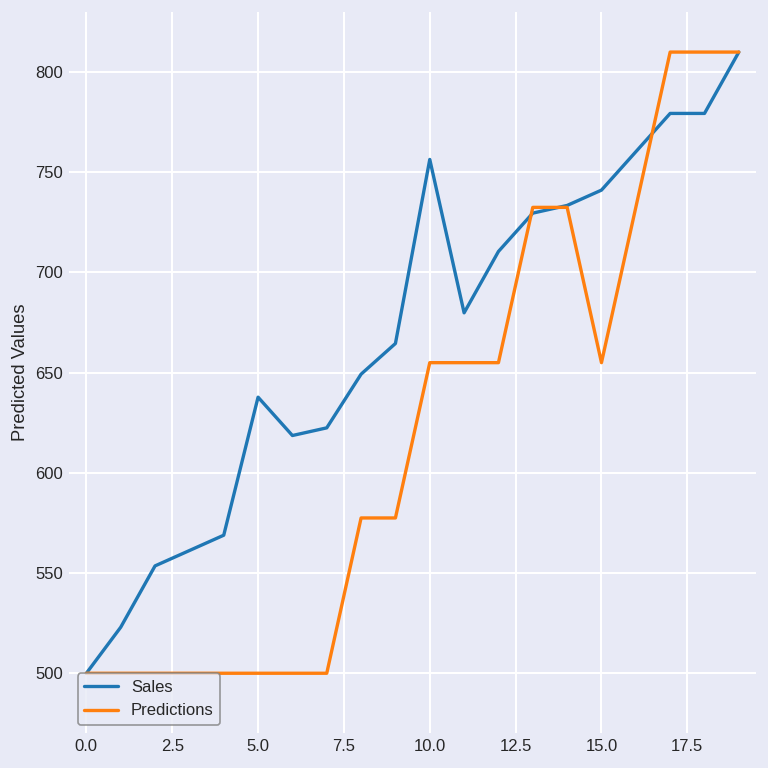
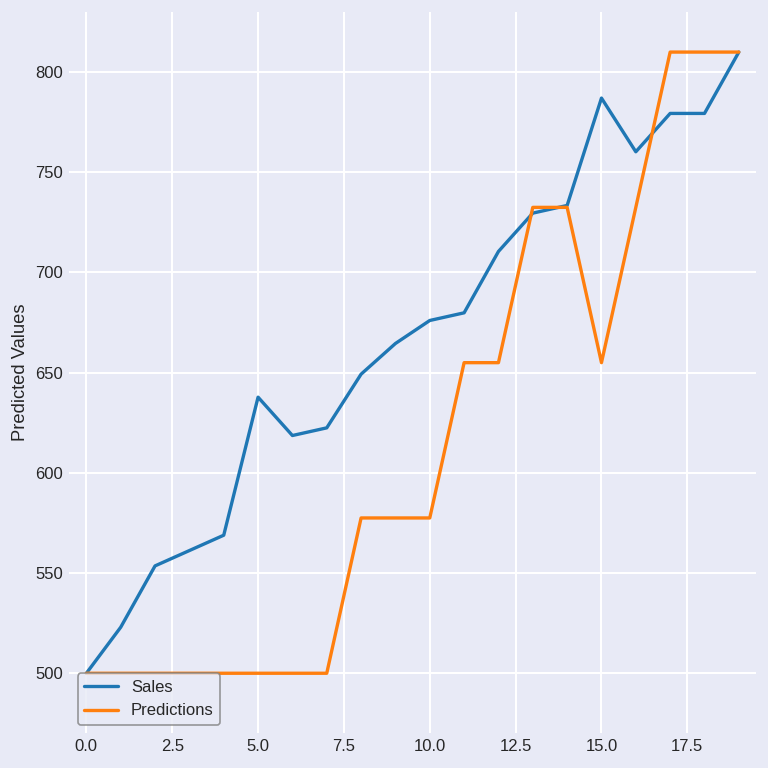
Sales, 10.0: 756 -> 676
Predictions, 10.0: 655 -> 578
Sales, 15.0: 741 -> 787
